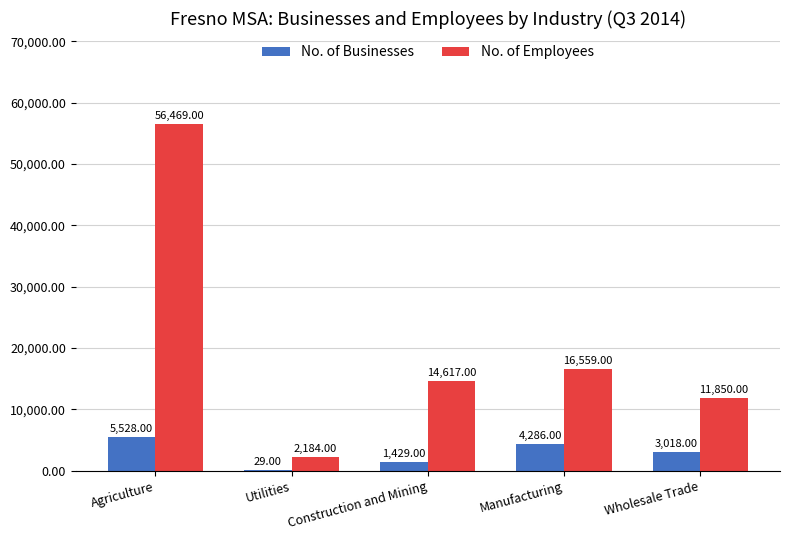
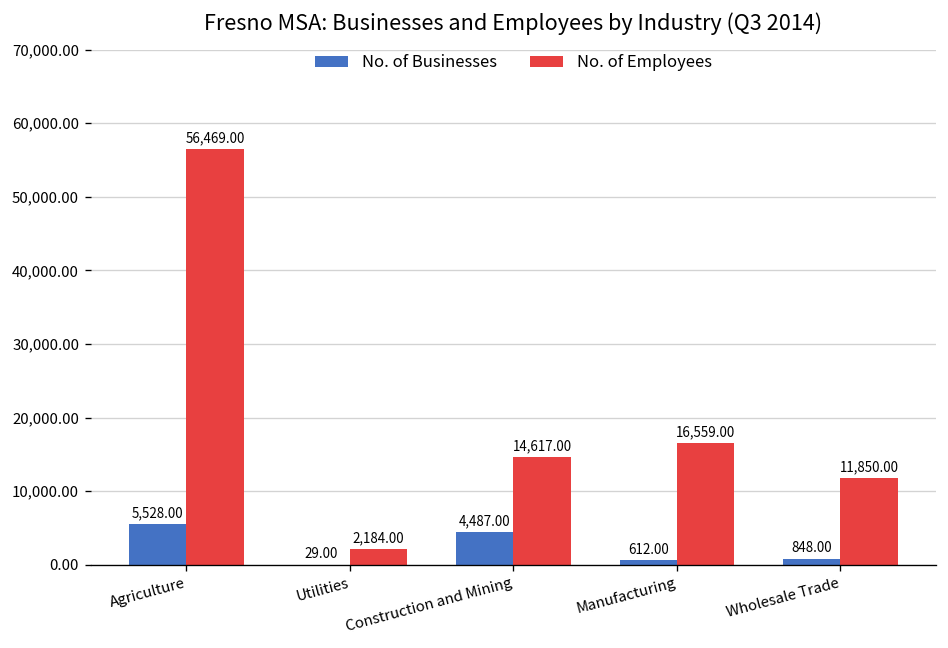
No. of Businesses, Construction and Mining: 1,429.00 -> 4,487.00
No. of Businesses, Manufacturing: 4,286.00 -> 612.00
No. of Businesses, Wholesale Trade: 3,018.00 -> 848.00
